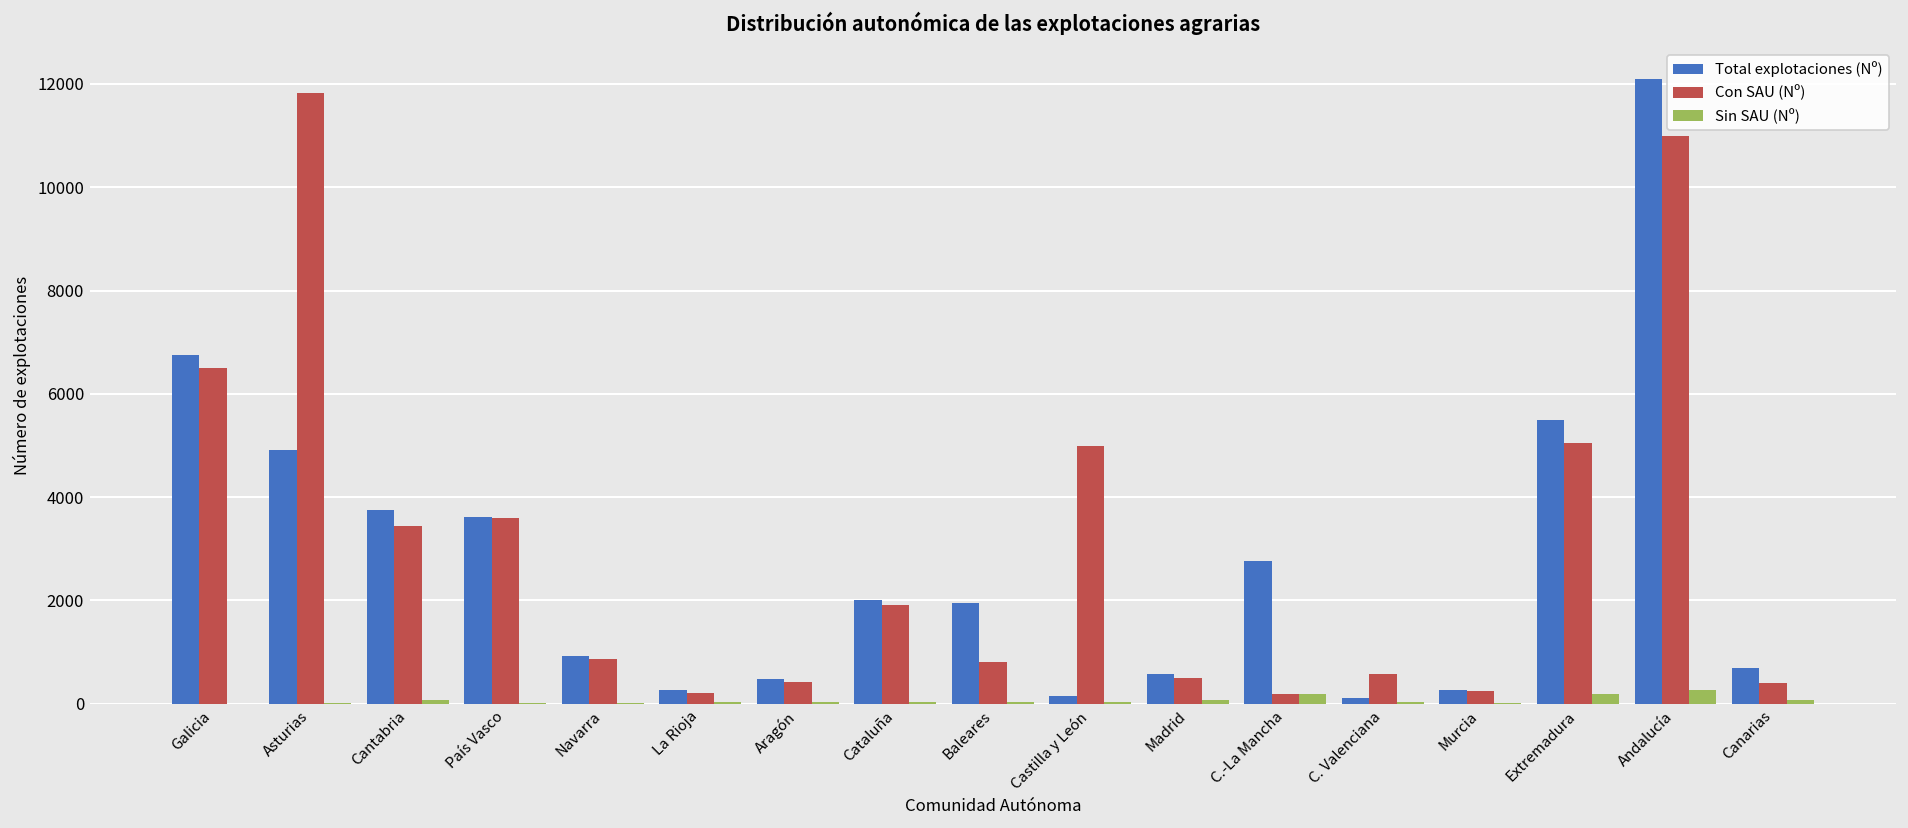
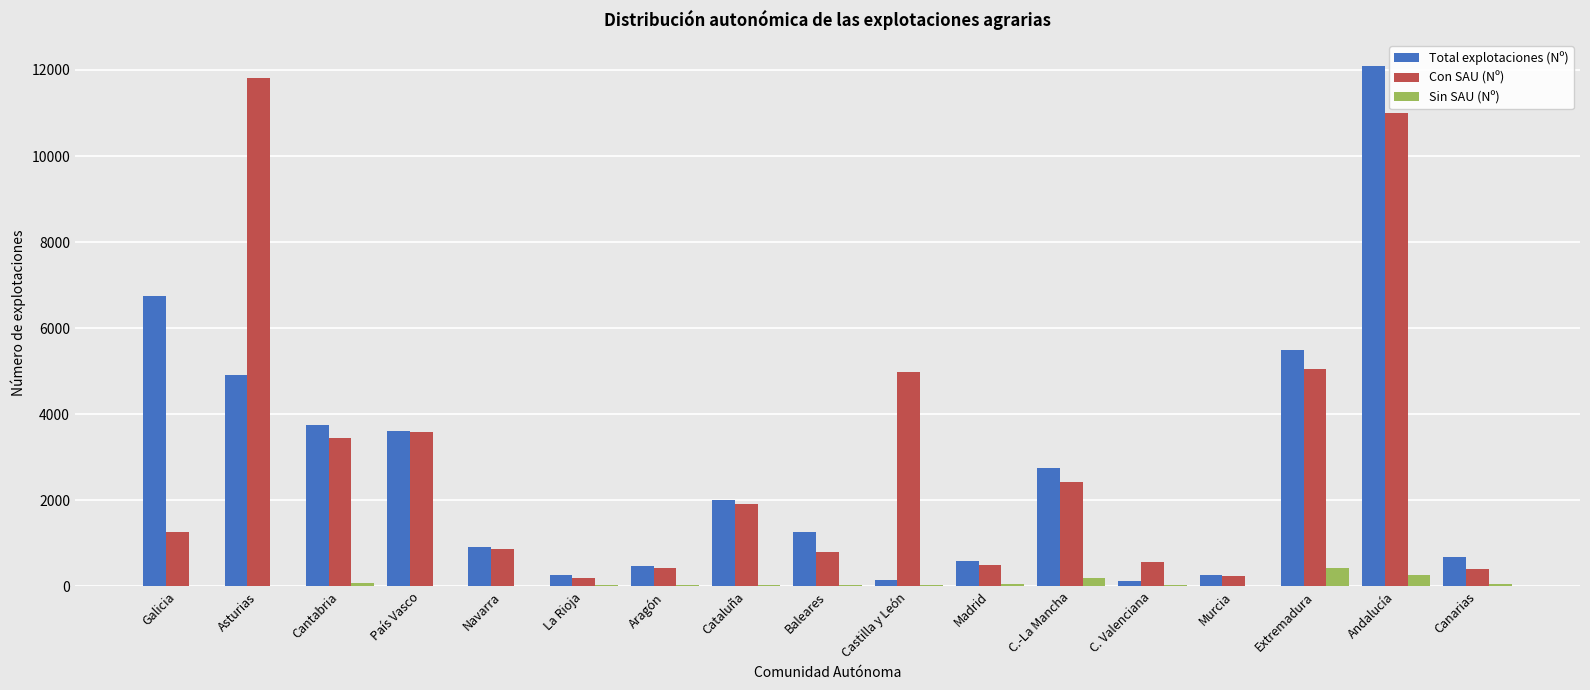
Con SAU (Nº), Galicia: 6500 -> 1300
Total explotaciones (Nº), Baleares: 1900 -> 1300
Con SAU (Nº), C.-La Mancha: 200 -> 2400
Sin SAU (Nº), Extremadura: 200 -> 400
